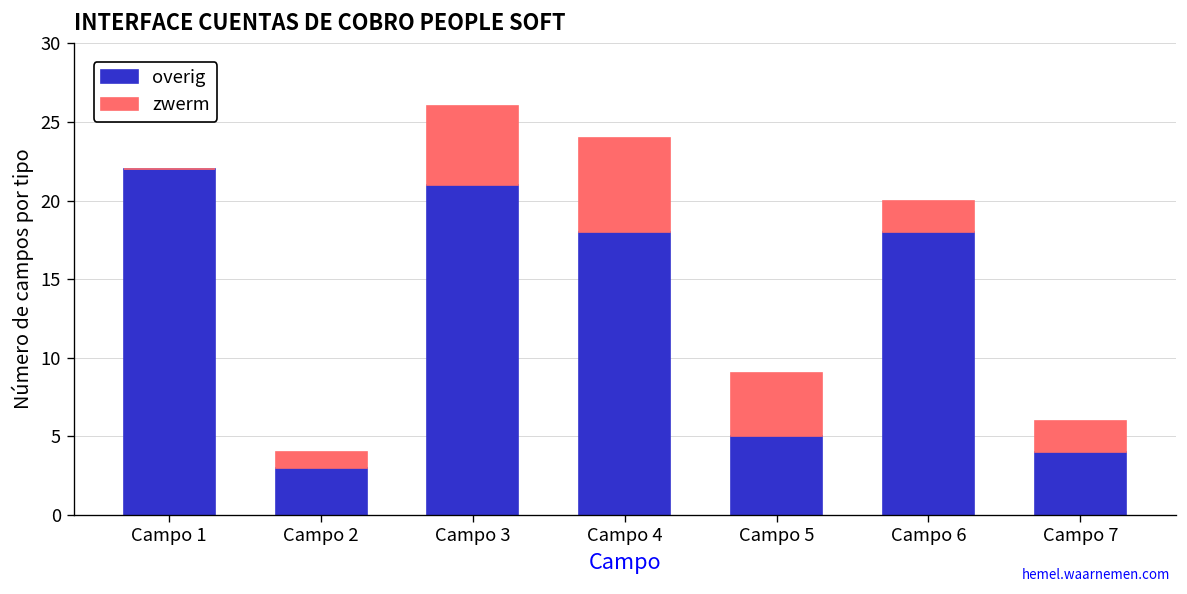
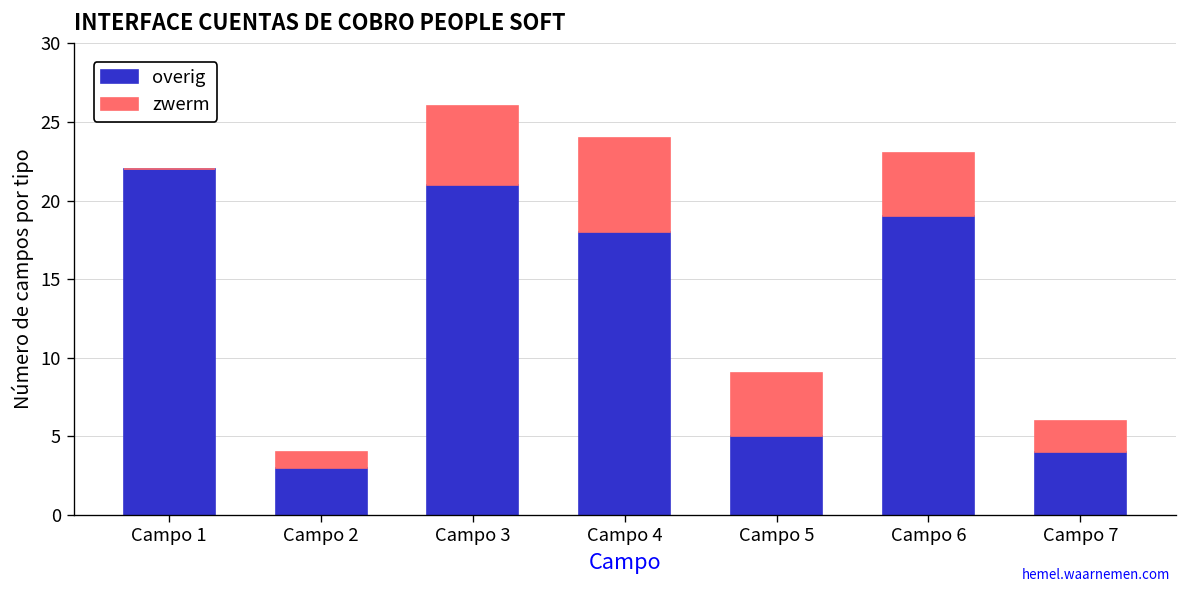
overig, Campo 6: 18 -> 19
zwerm, Campo 6: 2 -> 4
